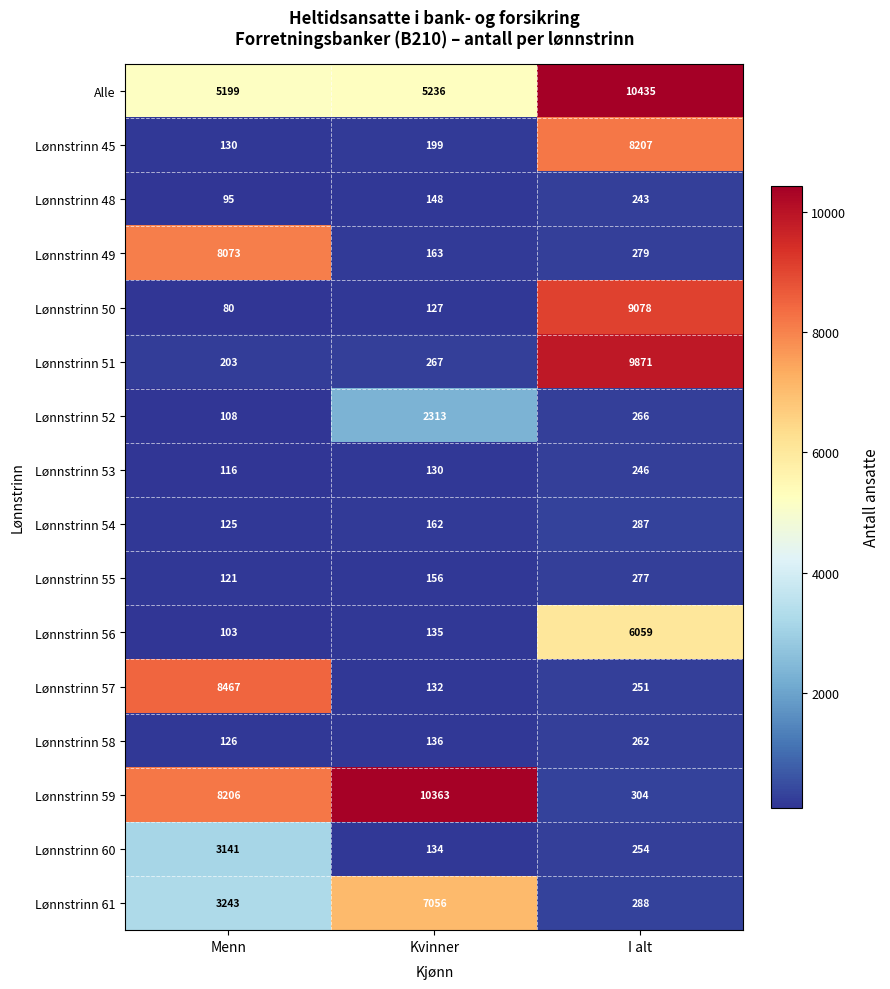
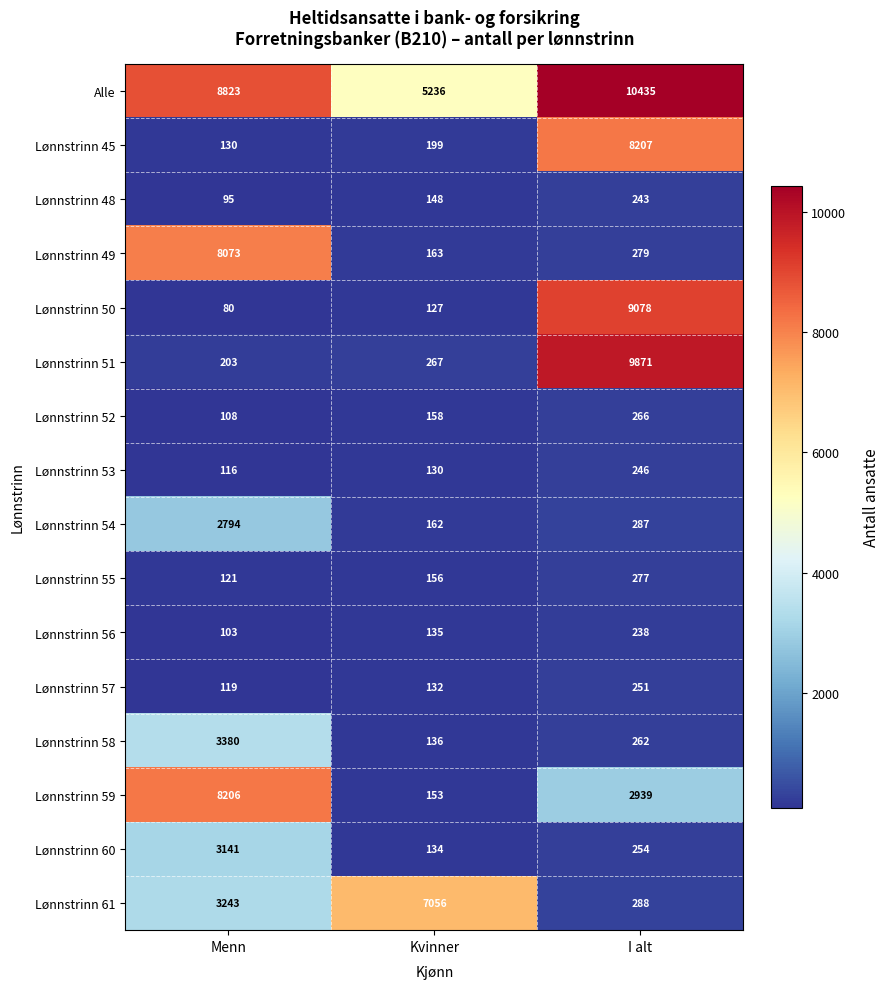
Alle, Menn: 5199 -> 8823
Lønnstrinn 52, Kvinner: 2313 -> 158
Lønnstrinn 54, Menn: 125 -> 2794
Lønnstrinn 56, I alt: 6059 -> 238
Lønnstrinn 57, Menn: 8467 -> 119
Lønnstrinn 58, Menn: 126 -> 3380
Lønnstrinn 59, Kvinner: 10363 -> 153
Lønnstrinn 59, I alt: 304 -> 2939
